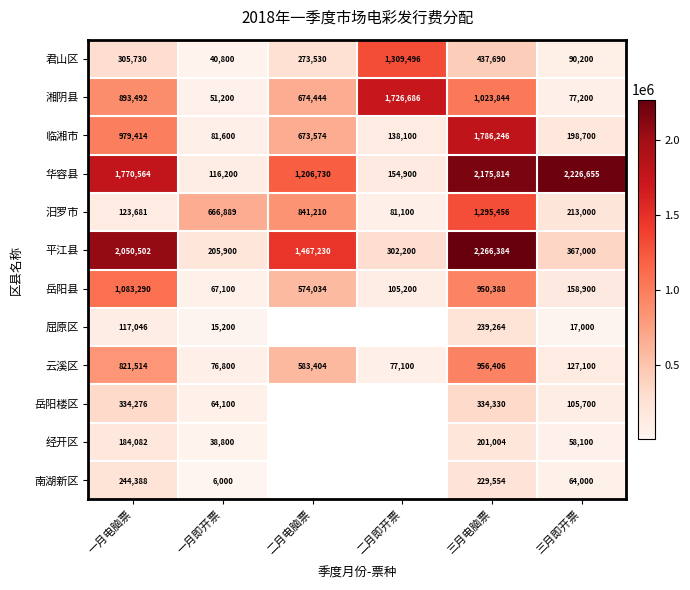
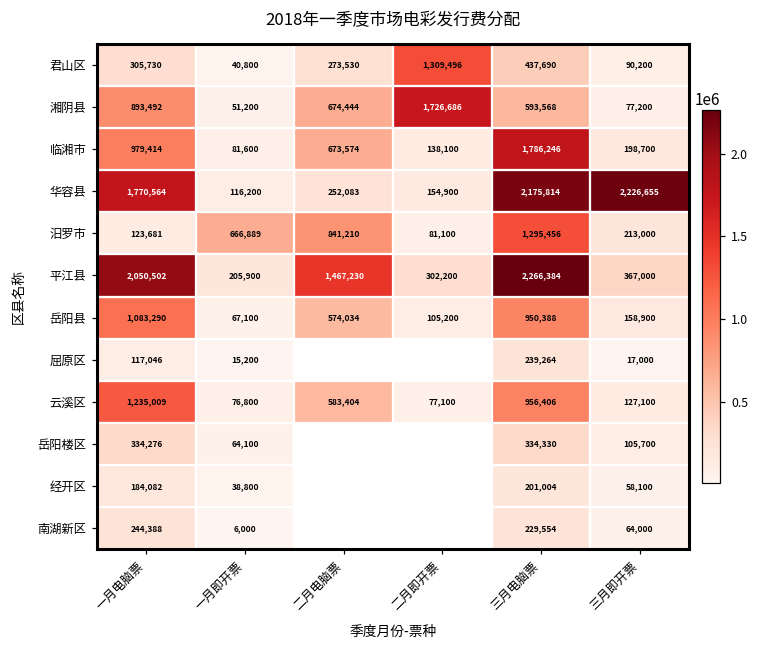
湘阴县, 三月电脑票: 1,023,844 -> 593,568
华容县, 二月电脑票: 1,206,730 -> 252,083
云溪区, 一月电脑票: 821,514 -> 1,235,009
